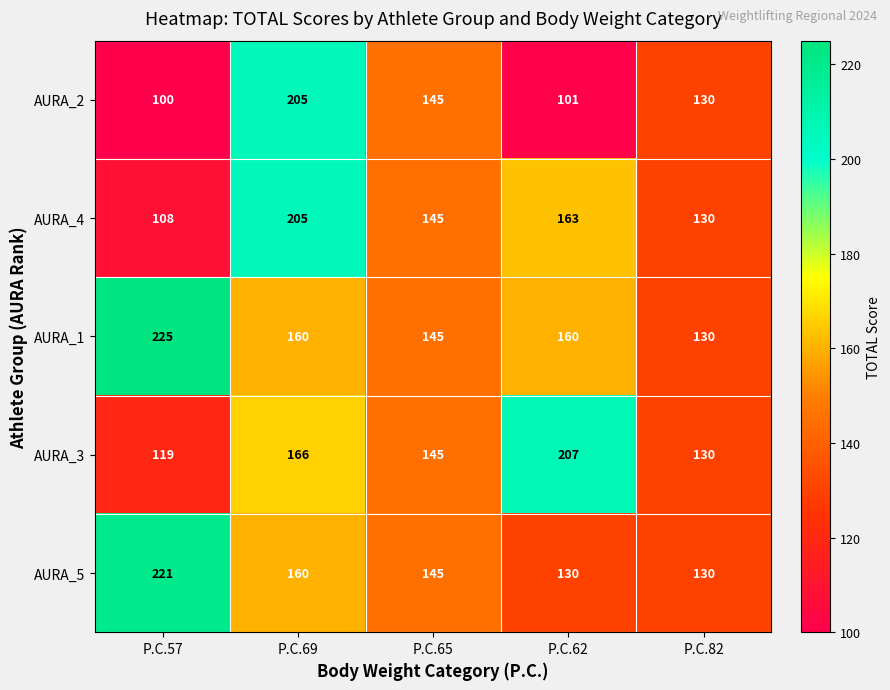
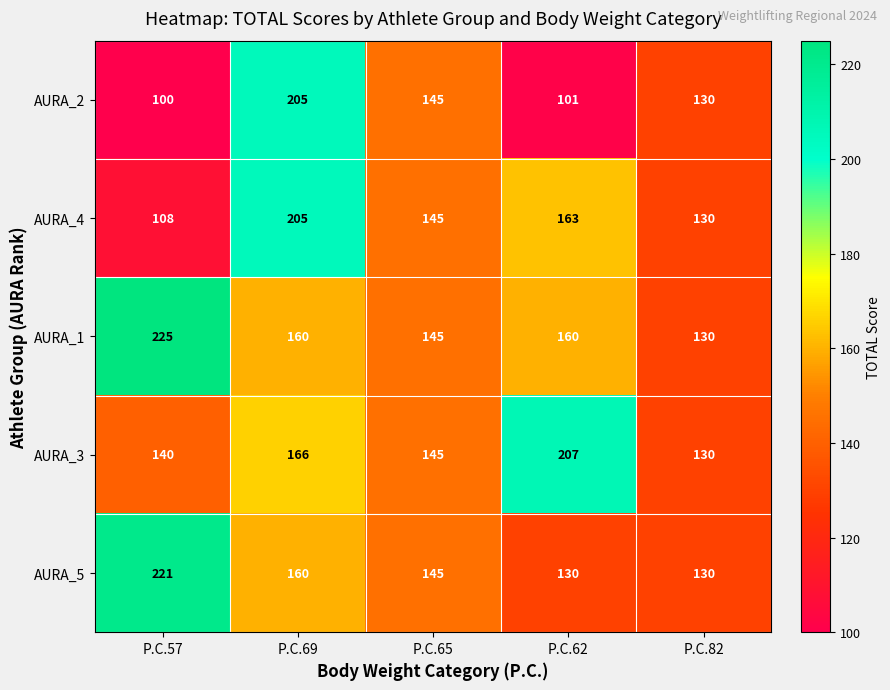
AURA_3, P.C.57: 119 -> 140
